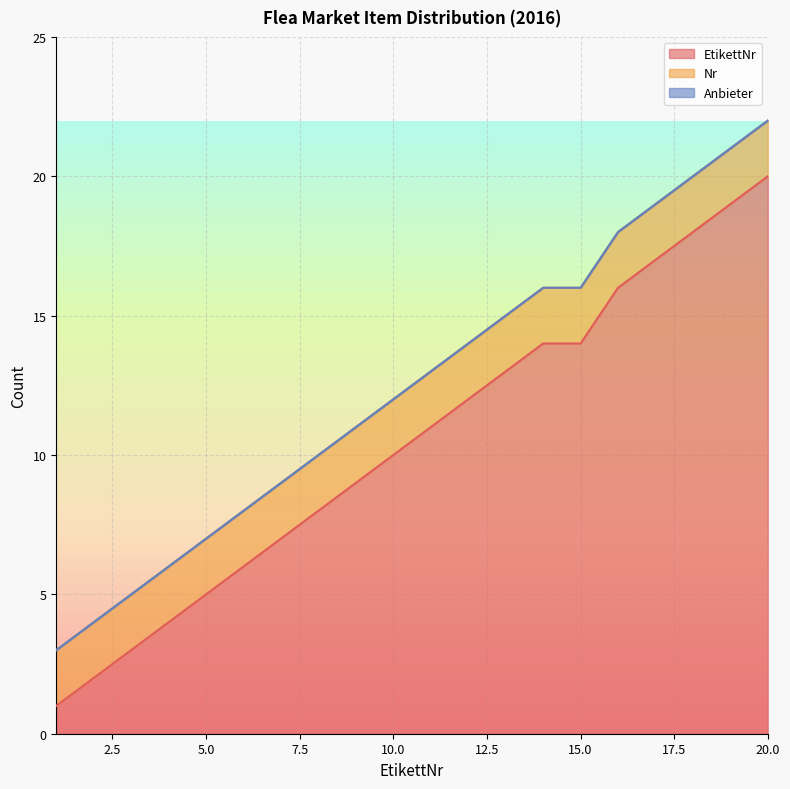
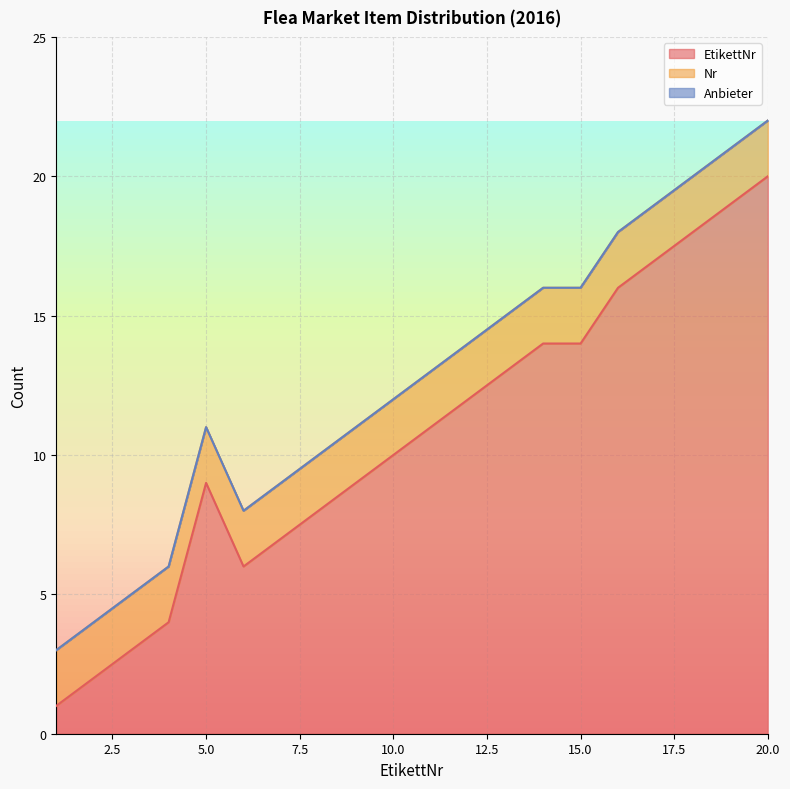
EtikettNr, 5.0: 5 -> 9
